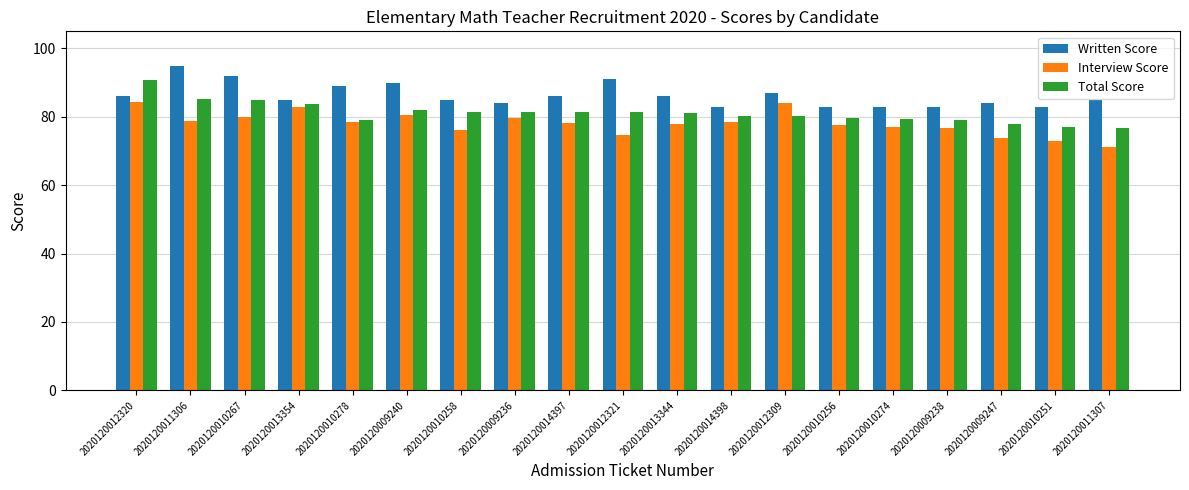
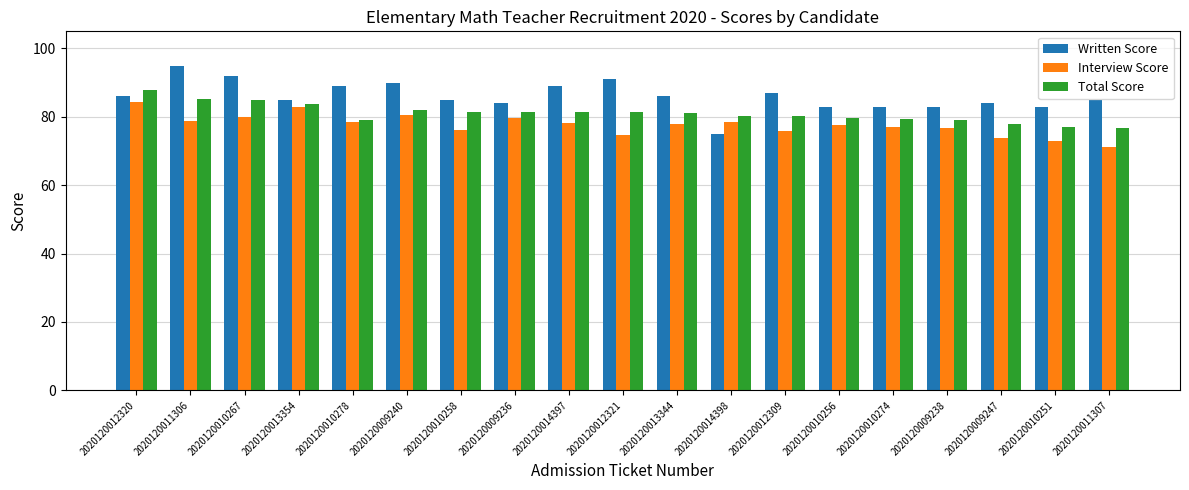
Total Score, 2020120012320: 91 -> 88
Written Score, 2020120014397: 86 -> 89
Written Score, 2020120014398: 83 -> 75
Interview Score, 2020120012309: 84 -> 76
